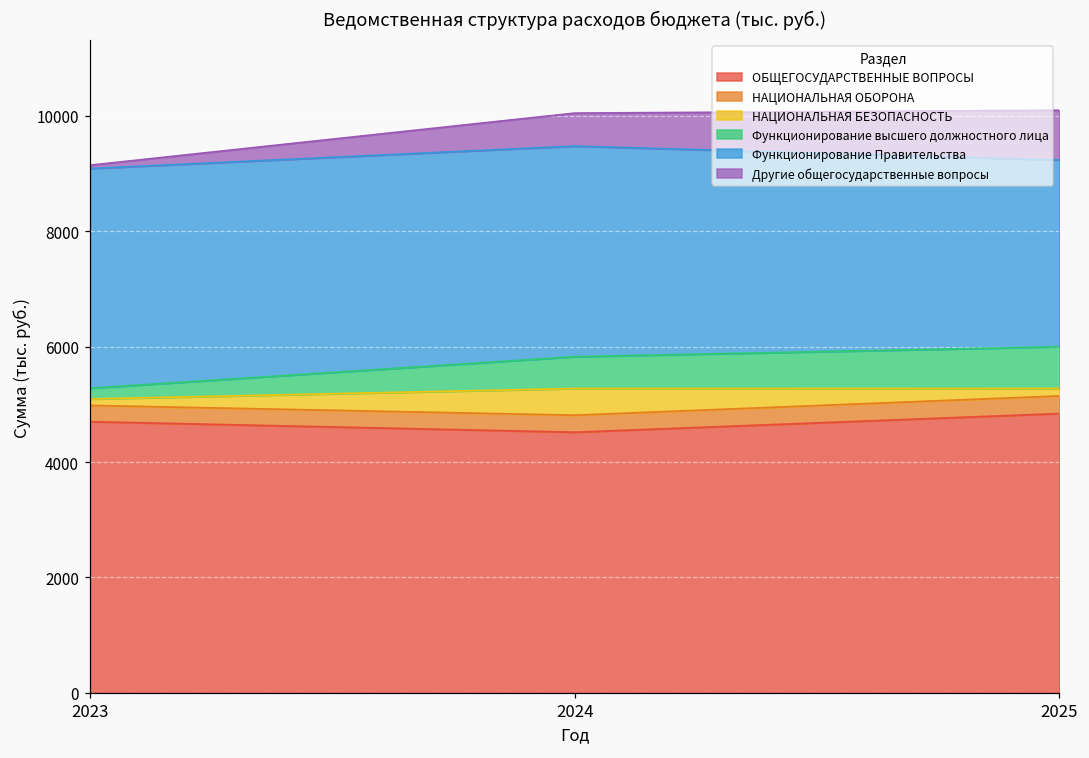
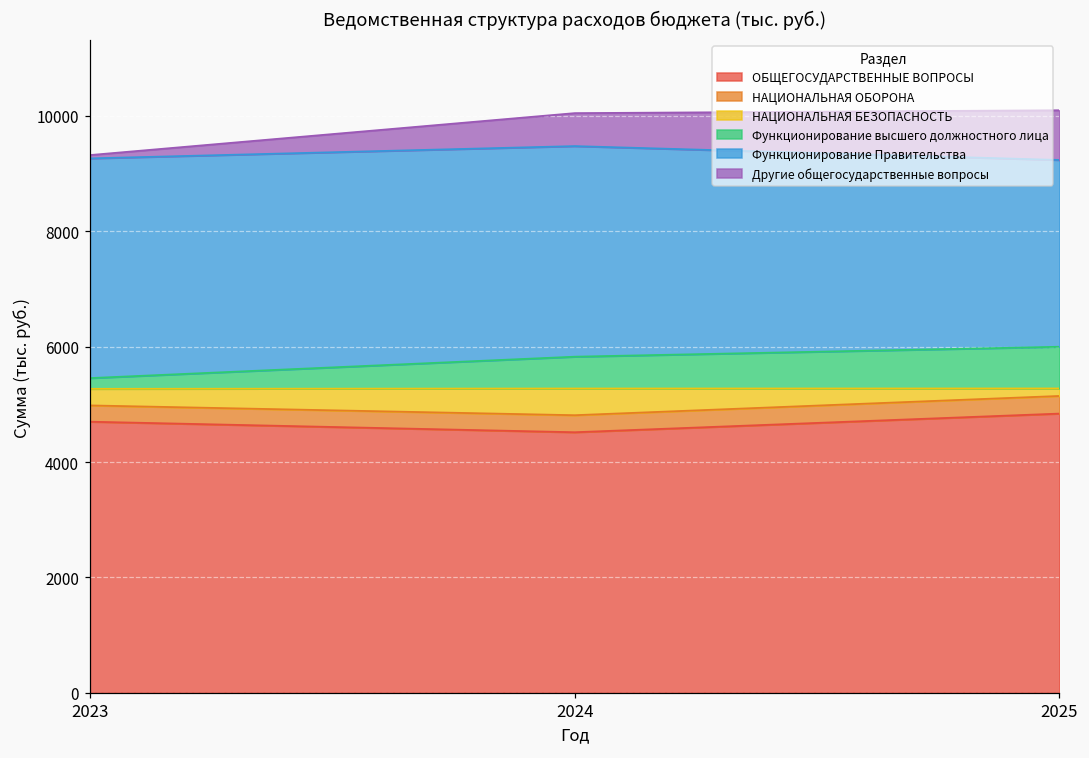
НАЦИОНАЛЬНАЯ БЕЗОПАСНОСТЬ, 2023: 100 -> 300
